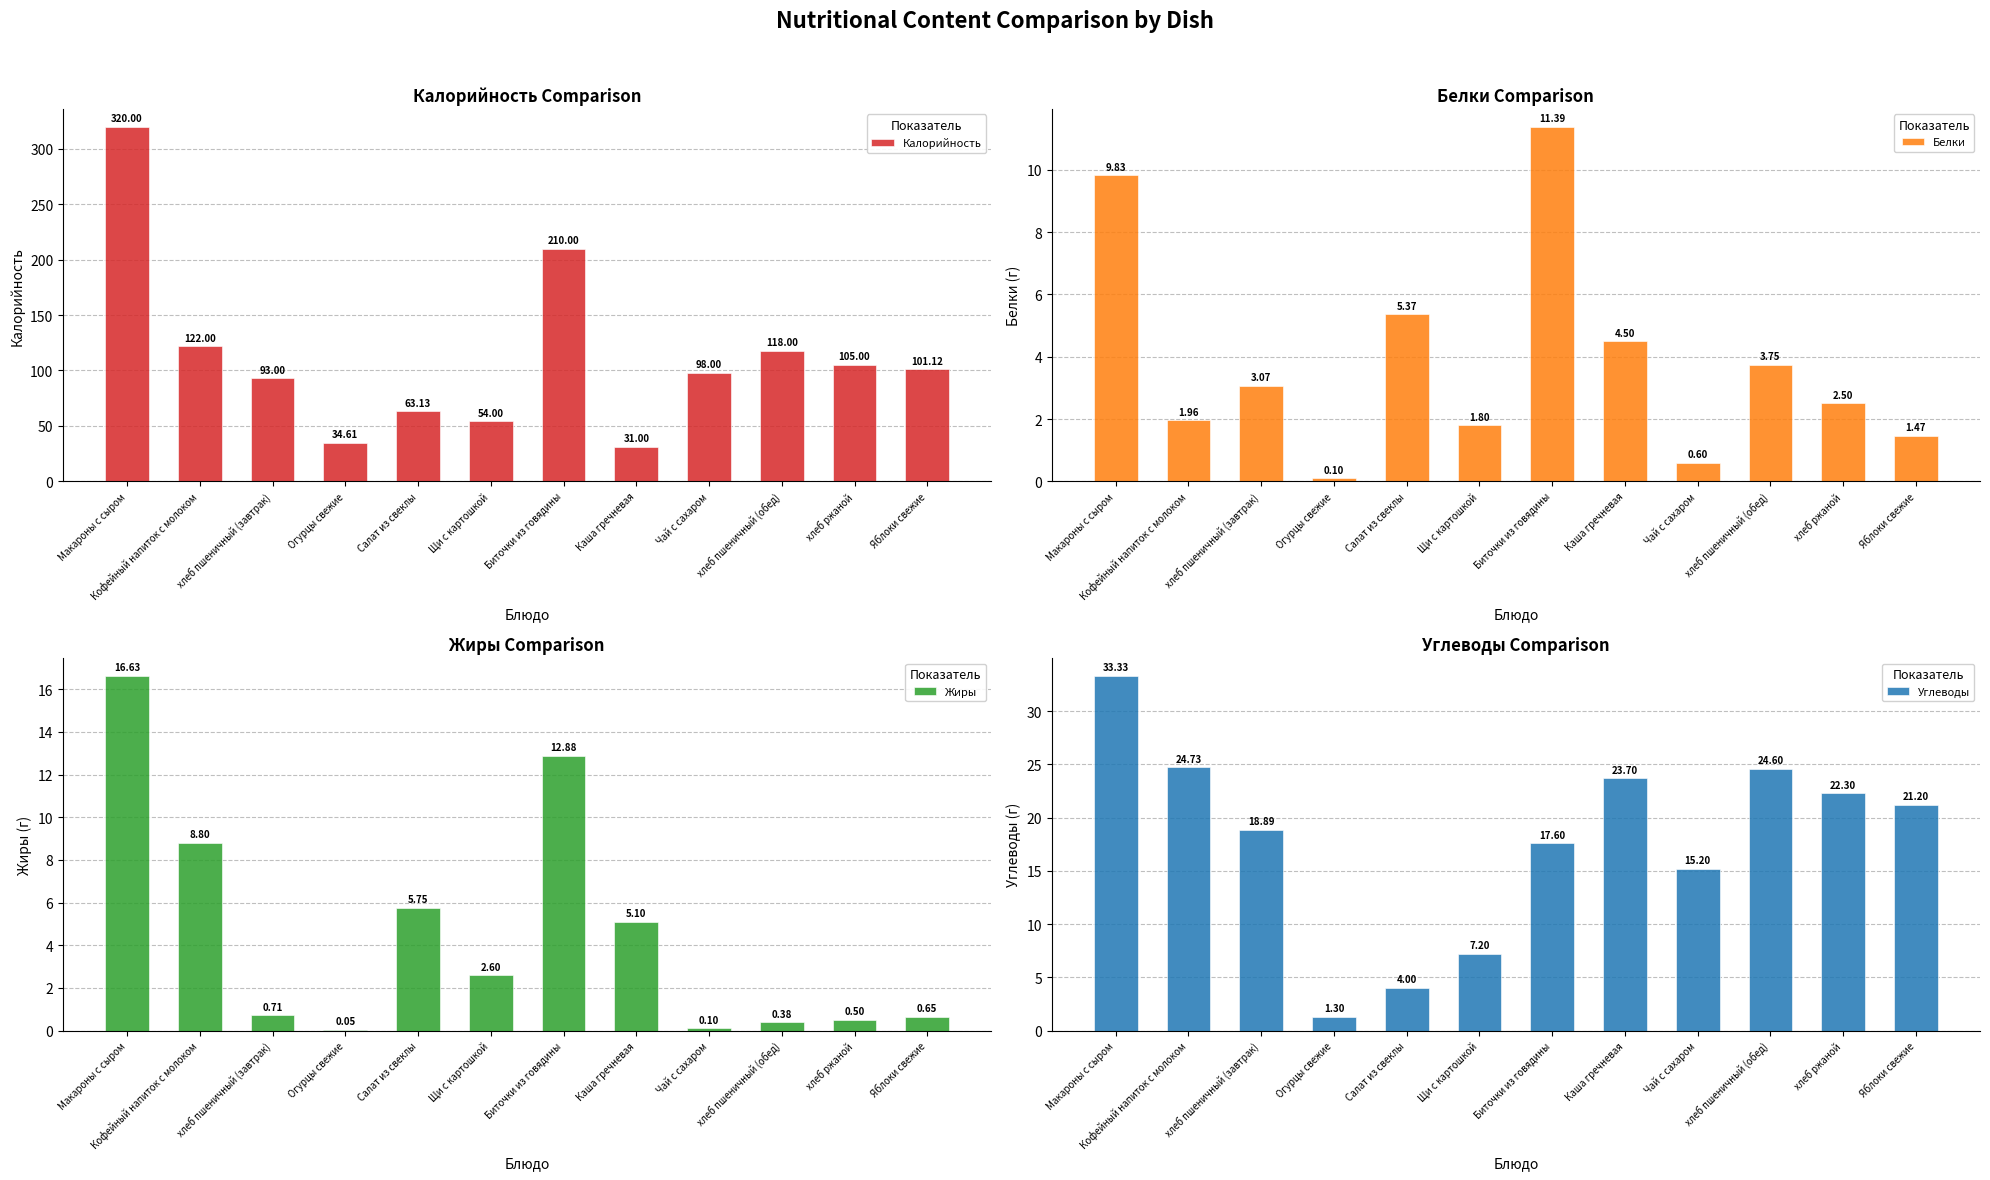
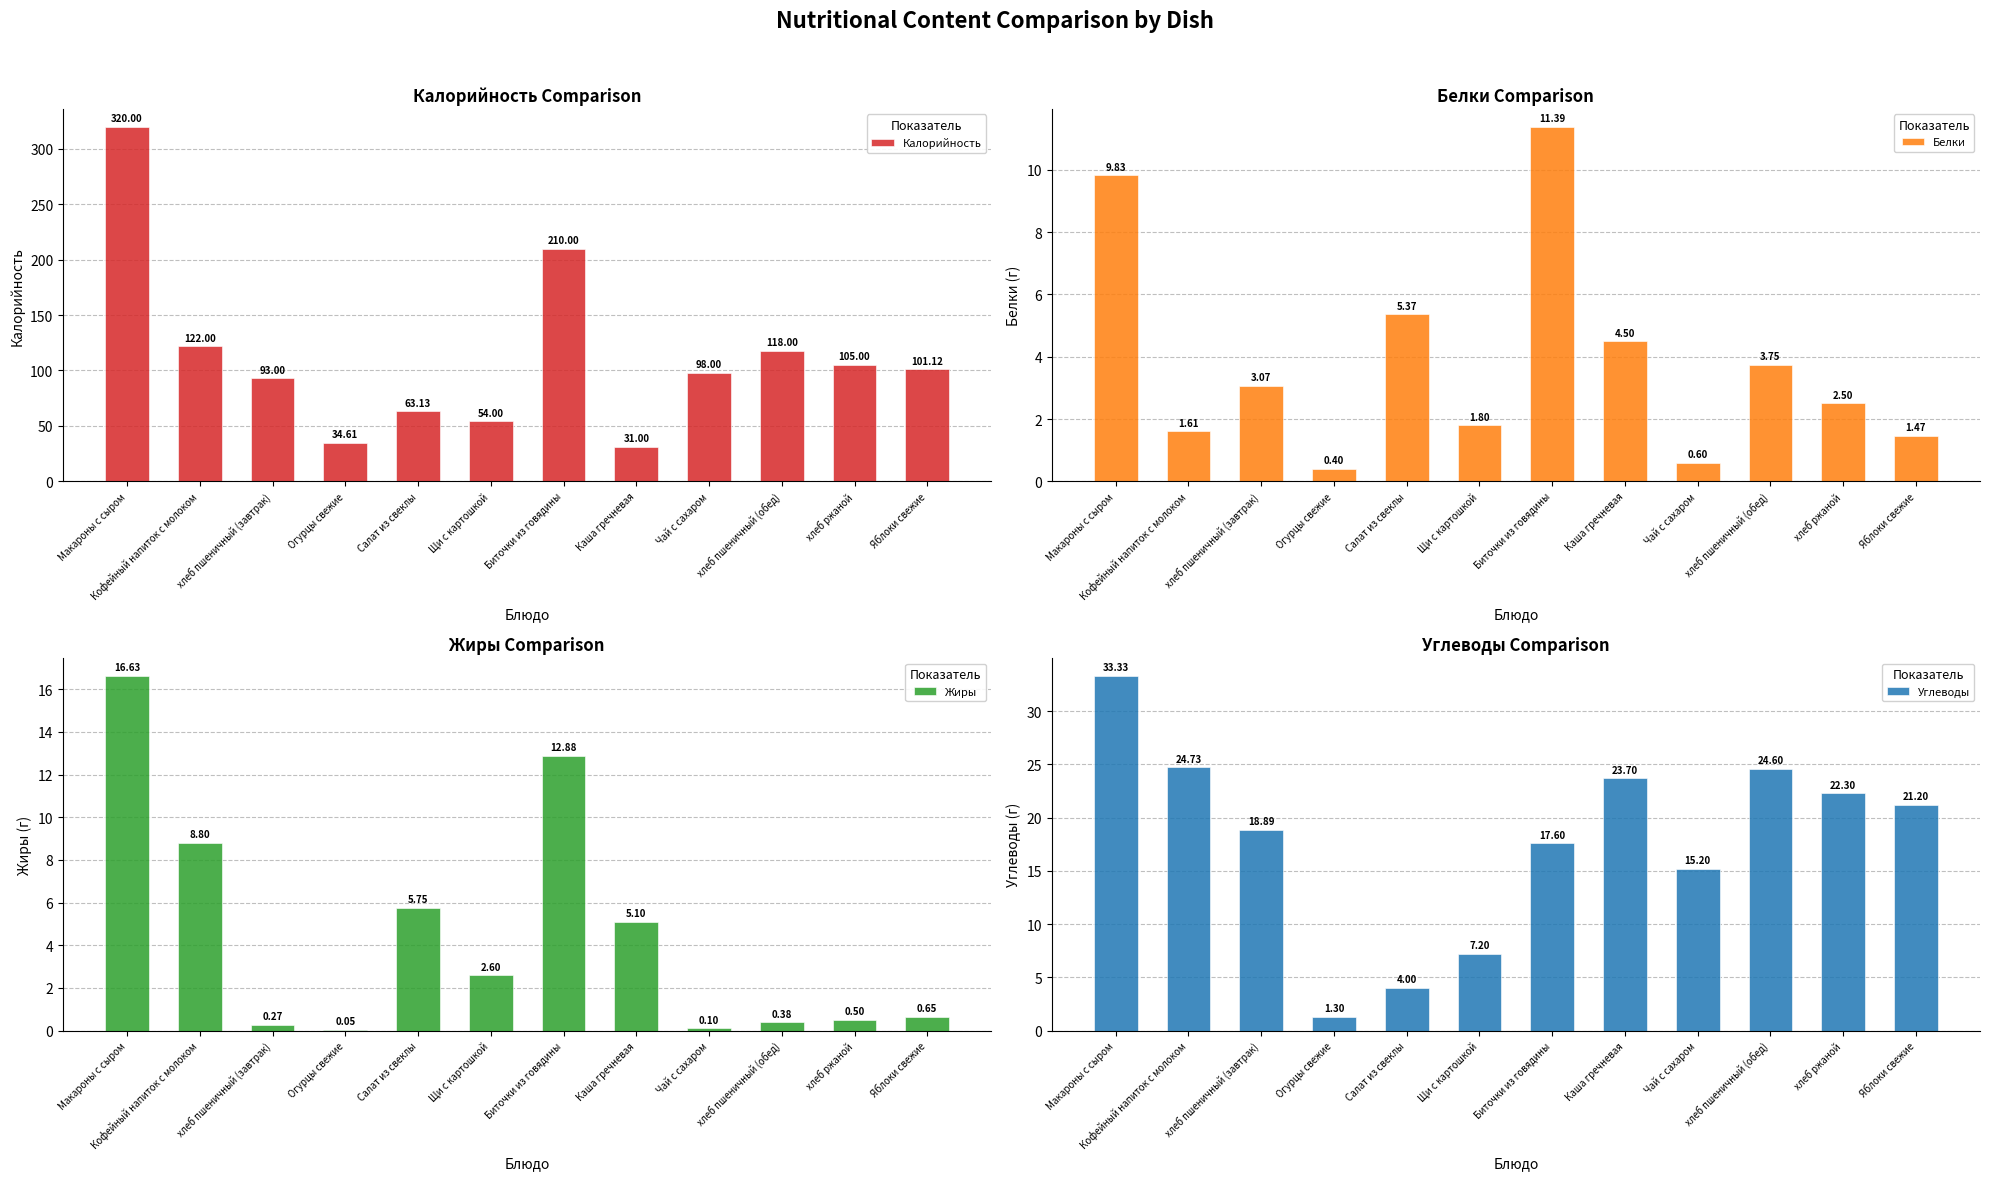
Белки Comparison, Кофейный напиток с молоком: 1.96 -> 1.61
Белки Comparison, Огурцы свежие: 0.10 -> 0.40
Жиры Comparison, хлеб пшеничный (завтрак): 0.71 -> 0.27
